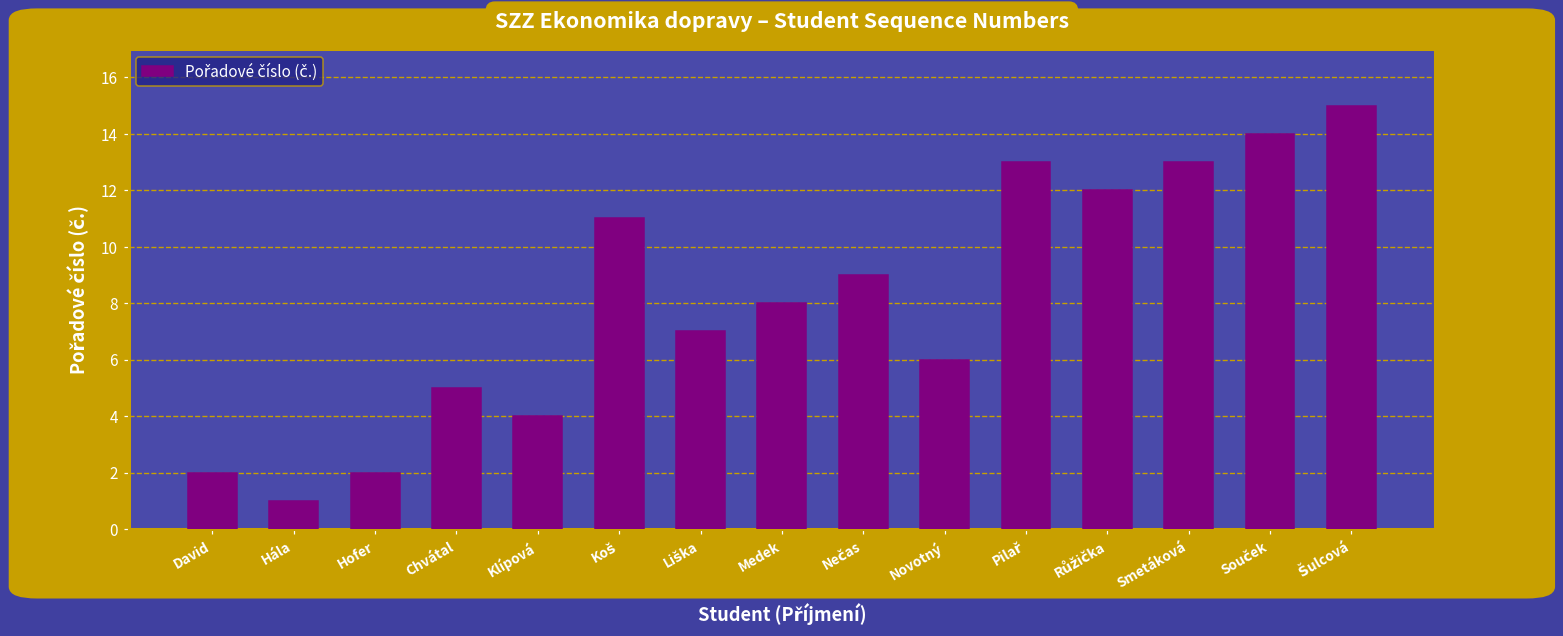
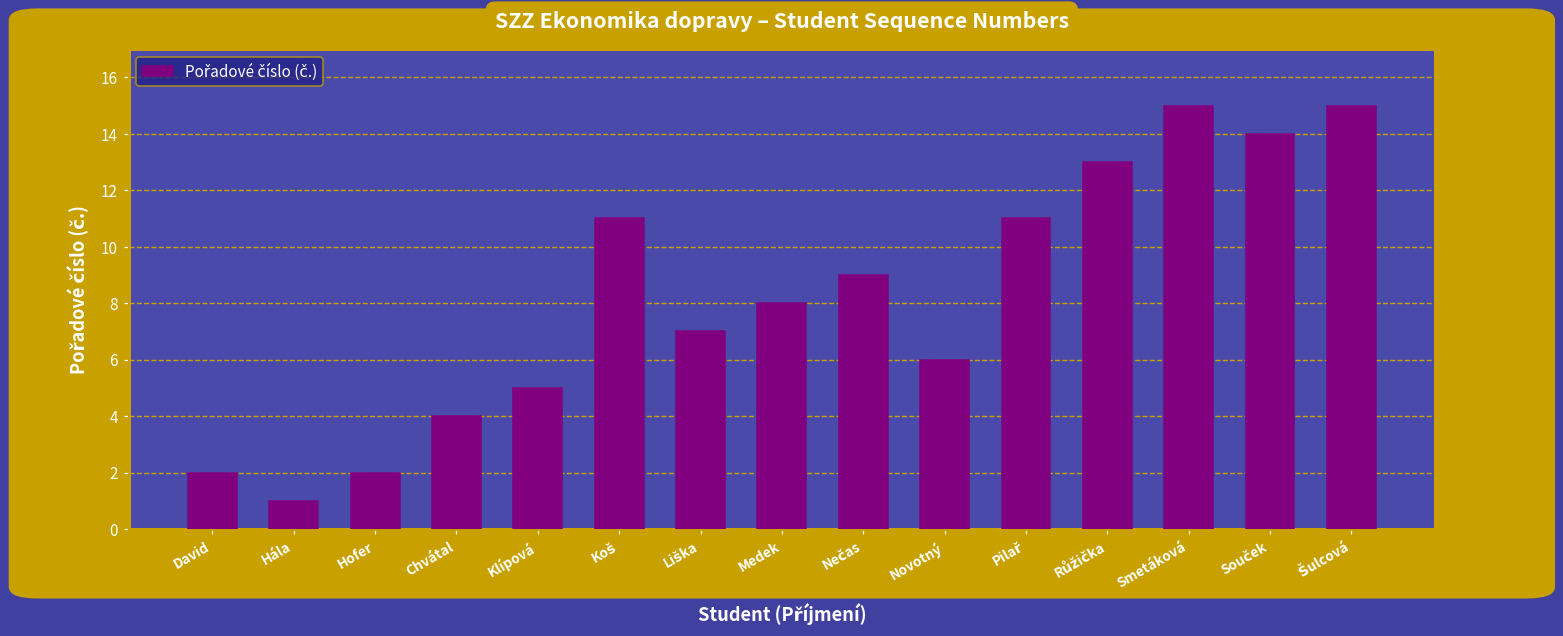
Chvátal: 5 -> 4
Klípová: 4 -> 5
Pilař: 13 -> 11
Růžička: 12 -> 13
Smetáková: 13 -> 15
